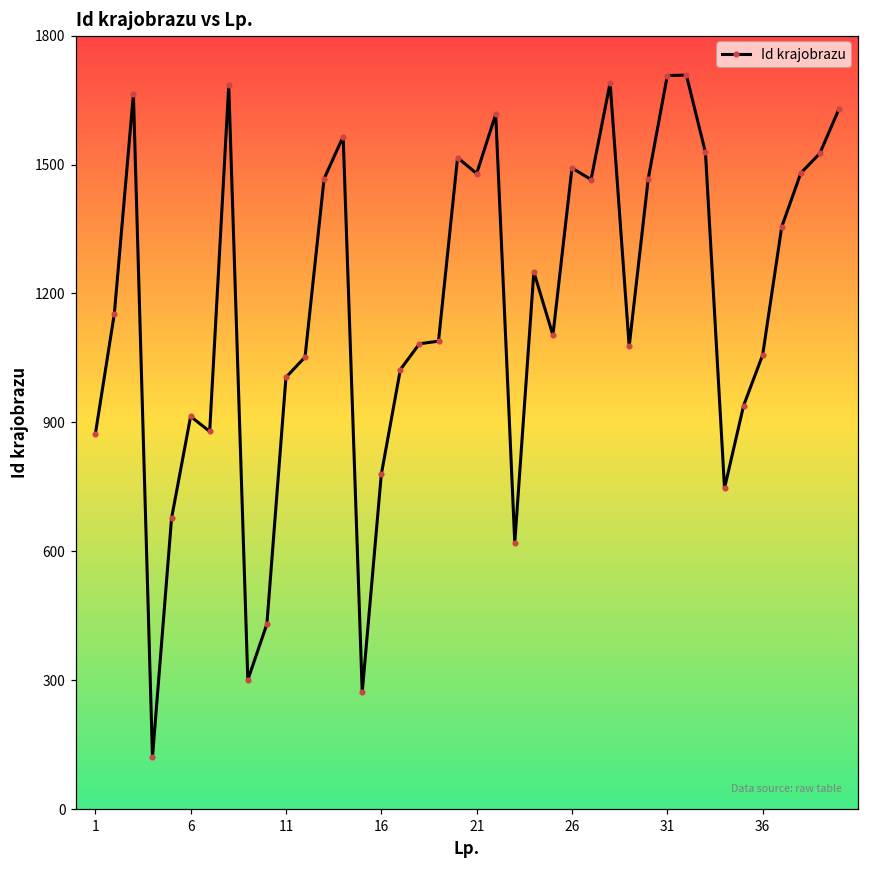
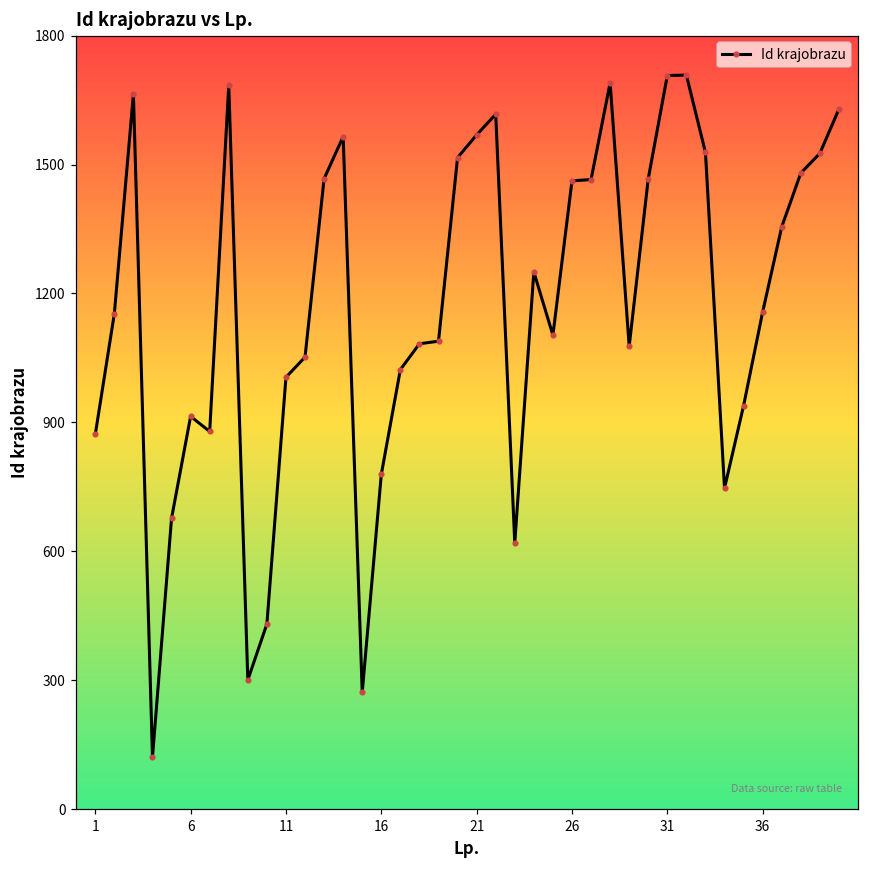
21: 1480 -> 1570
26: 1490 -> 1460
36: 1060 -> 1160
